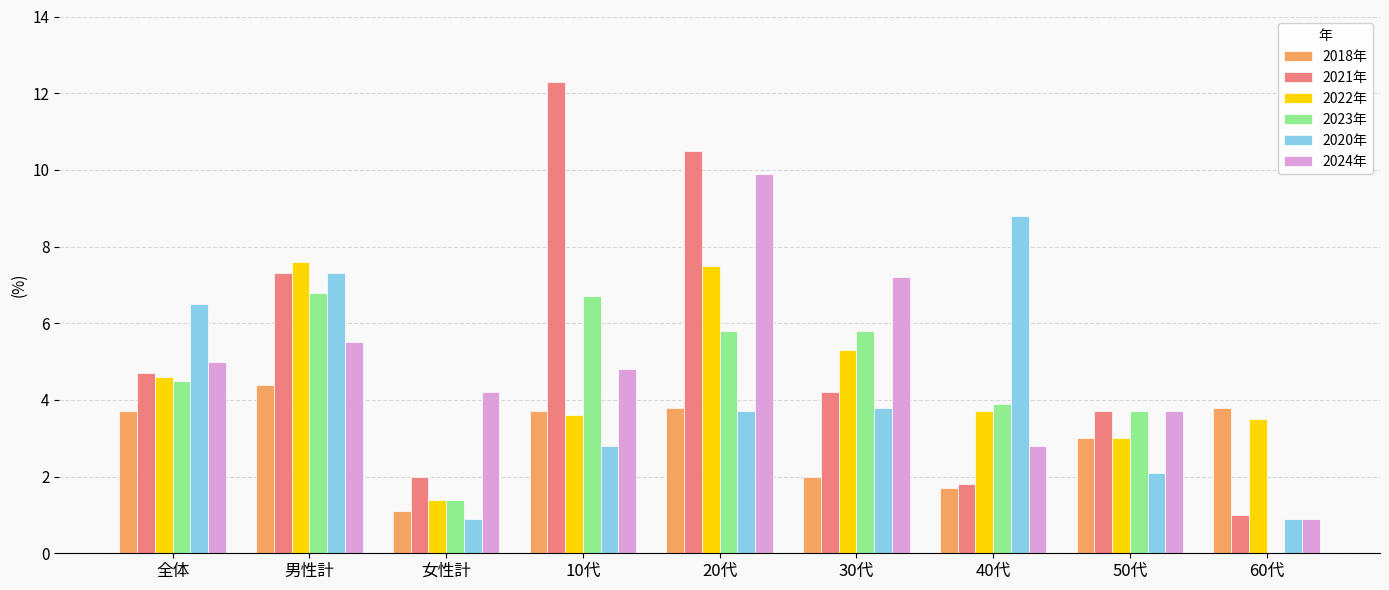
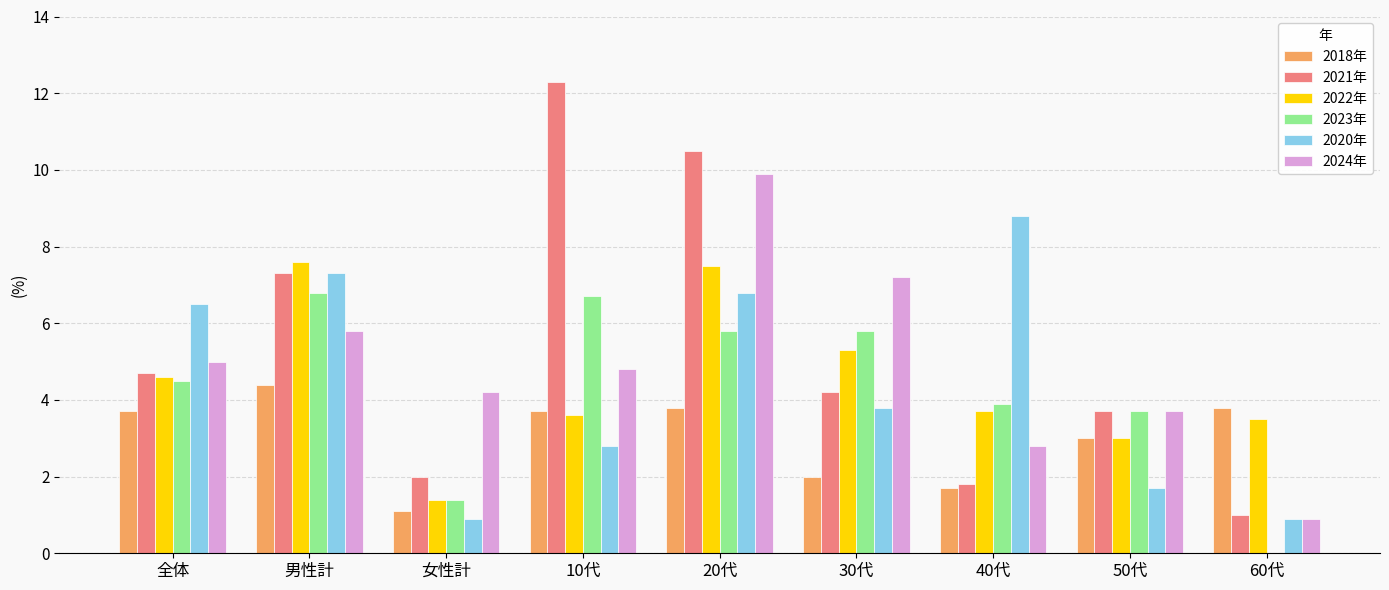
2024年, 男性計: 5.5 -> 5.8
2020年, 20代: 3.7 -> 6.8
2020年, 50代: 2.1 -> 1.7
